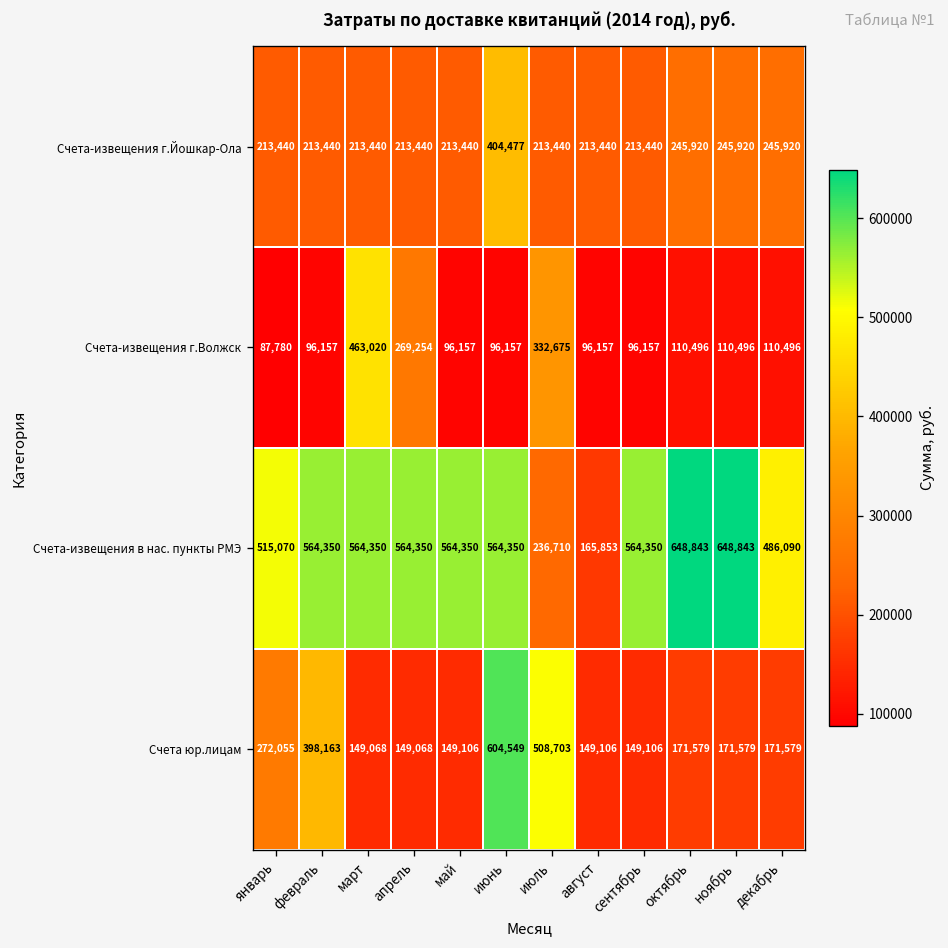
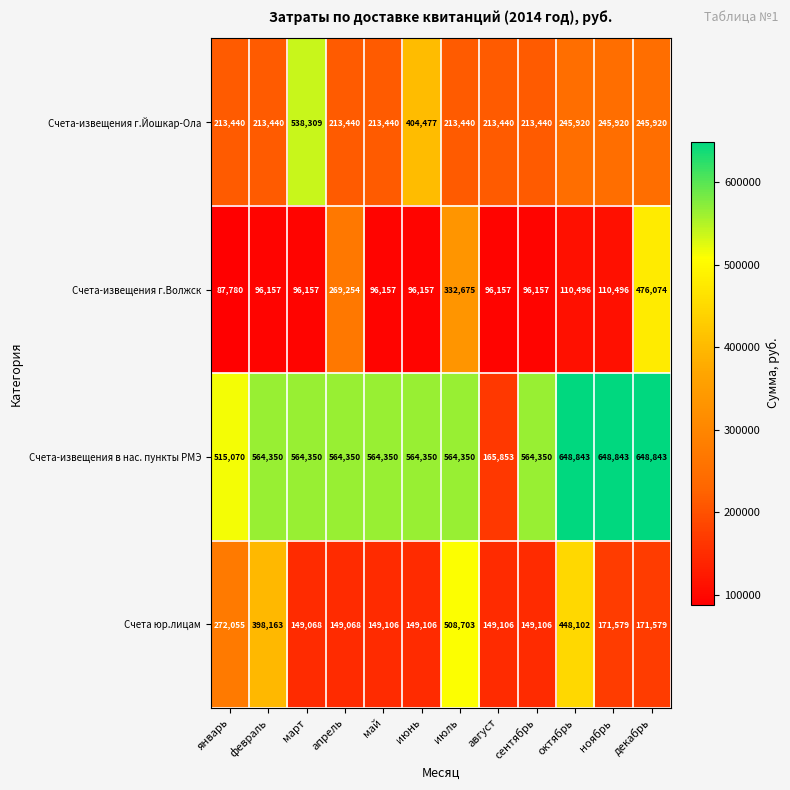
Счета-извещения г.Йошкар-Ола, март: 213,440 -> 538,309
Счета-извещения г.Волжск, март: 463,020 -> 96,157
Счета-извещения г.Волжск, декабрь: 110,496 -> 476,074
Счета-извещения в нас. пункты РМЭ, июль: 236,710 -> 564,350
Счета-извещения в нас. пункты РМЭ, декабрь: 486,090 -> 648,843
Счета юр.лицам, июнь: 604,549 -> 149,106
Счета юр.лицам, октябрь: 171,579 -> 448,102
